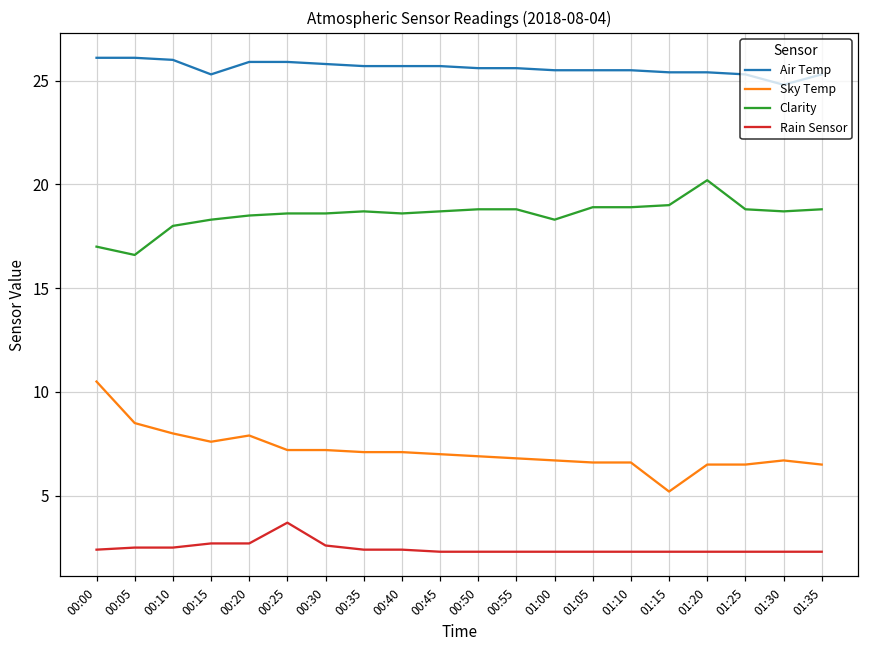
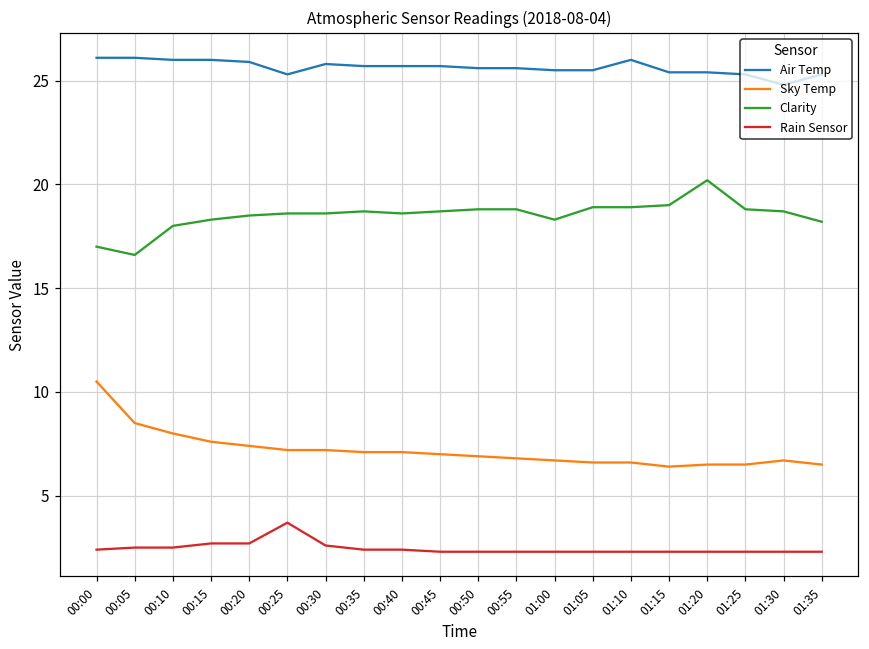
Air Temp, 00:15: 25.3 -> 26.0
Sky Temp, 00:20: 7.9 -> 7.4
Air Temp, 00:25: 25.9 -> 25.3
Air Temp, 01:10: 25.5 -> 26.0
Sky Temp, 01:15: 5.2 -> 6.4
Clarity, 01:35: 18.8 -> 18.2
